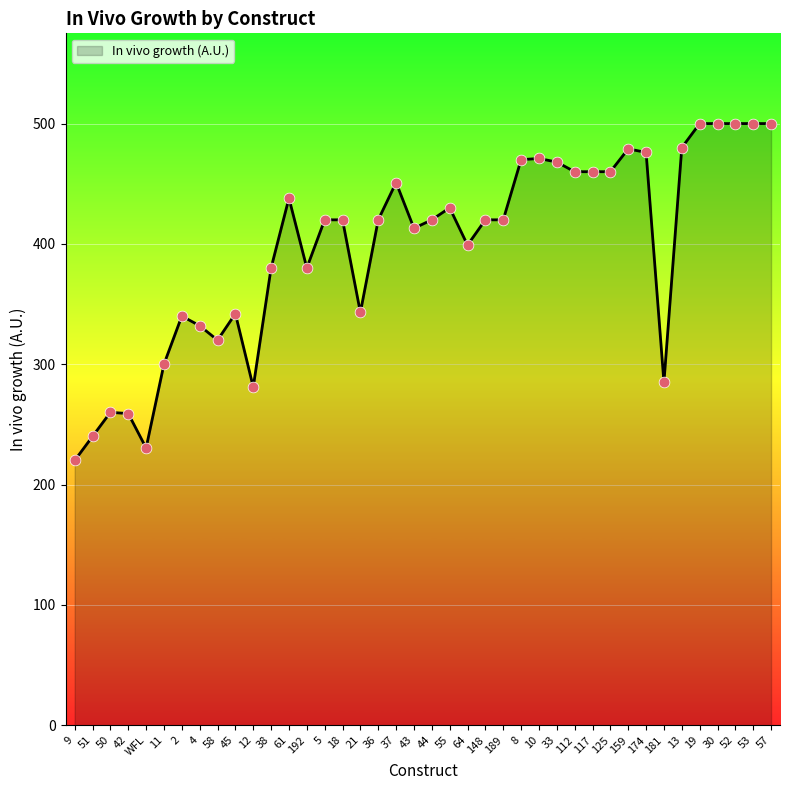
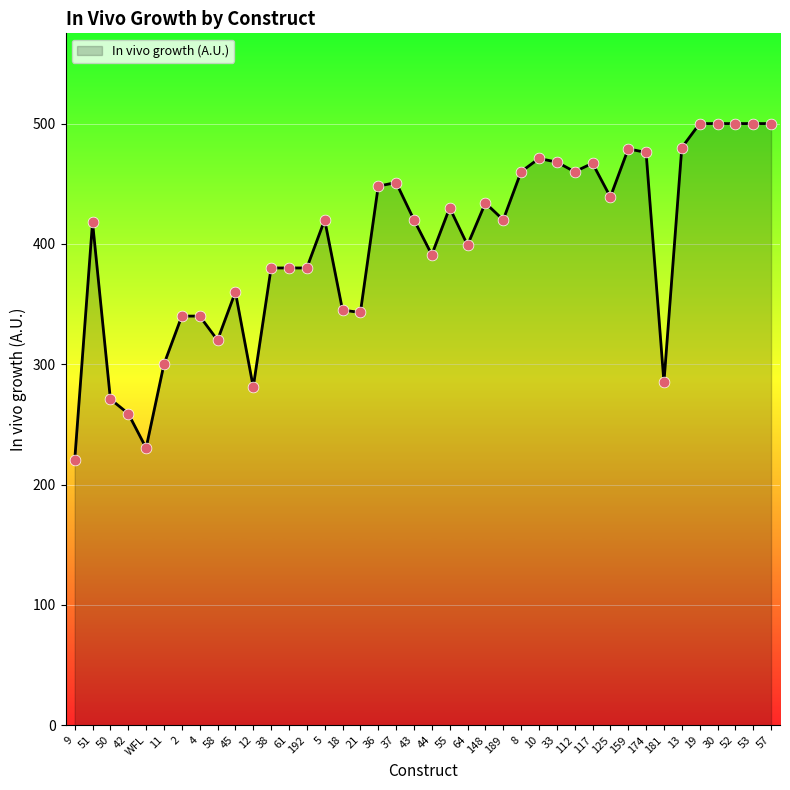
51: 240 -> 418
50: 260 -> 271
4: 332 -> 340
45: 342 -> 360
61: 438 -> 380
18: 420 -> 345
36: 420 -> 448
43: 413 -> 420
44: 420 -> 391
148: 420 -> 434
8: 470 -> 460
117: 460 -> 467
125: 460 -> 439
